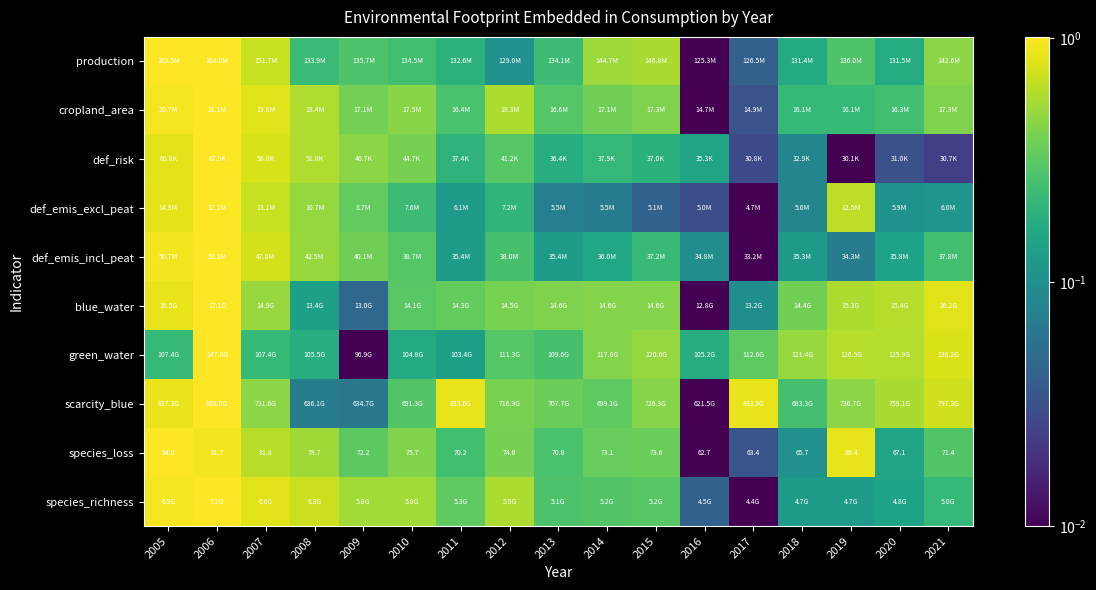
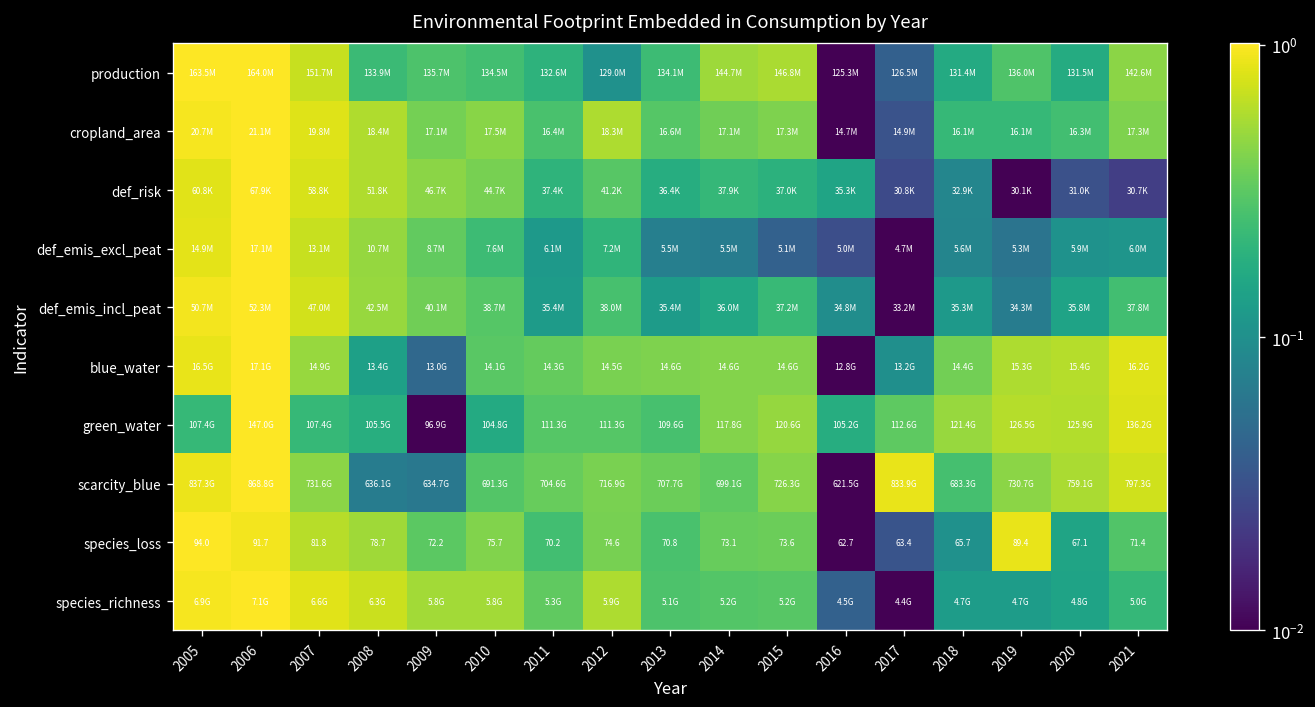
def_emis_excl_peat, 2019: 12.5M -> 5.3M
green_water, 2011: 103.4G -> 111.3G
scarcity_blue, 2011: 833.6G -> 704.6G
